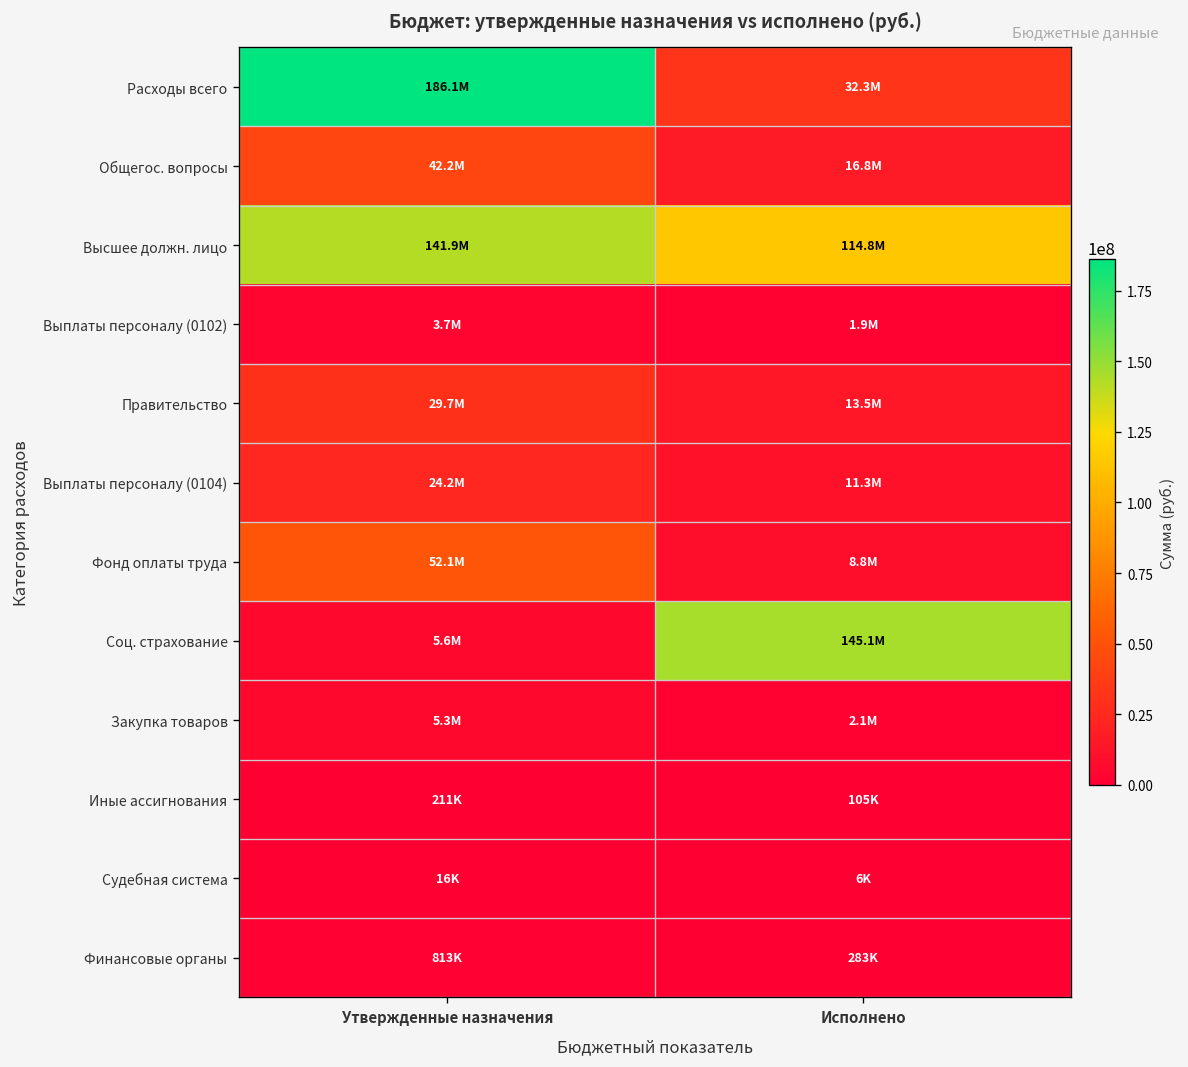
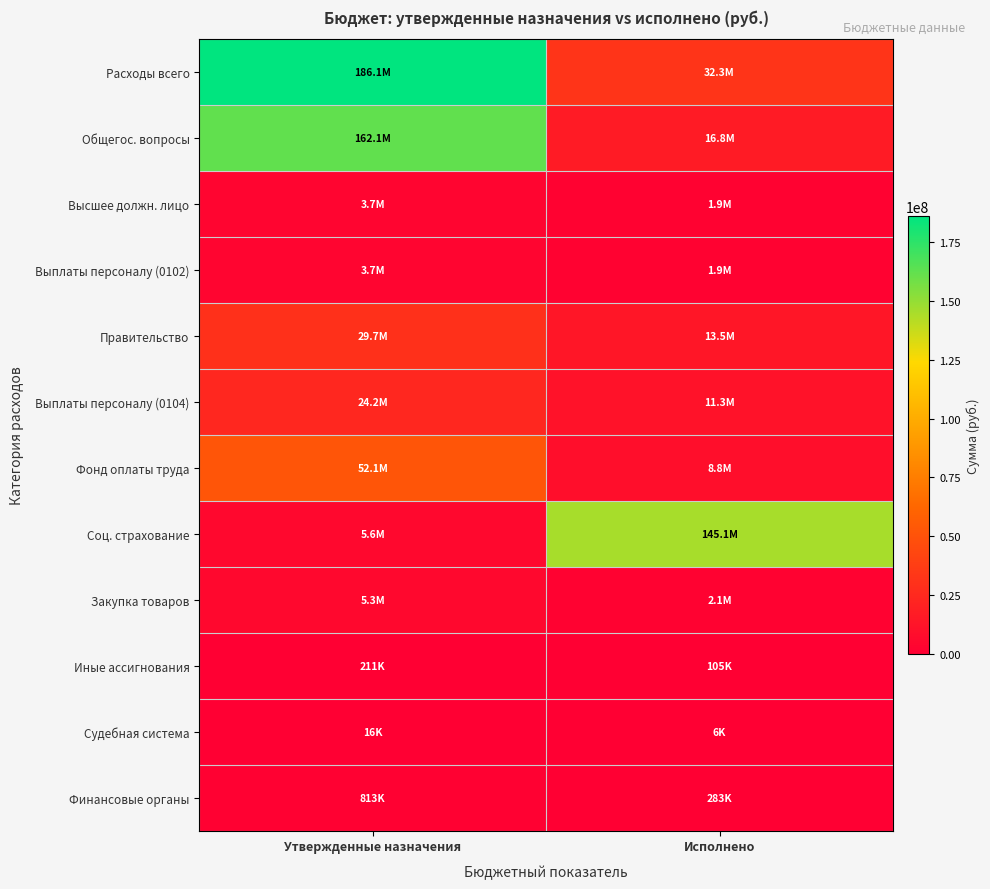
Общегос. вопросы, Утвержденные назначения: 42.2M -> 162.1M
Высшее должн. лицо, Утвержденные назначения: 141.9M -> 3.7M
Высшее должн. лицо, Исполнено: 114.8M -> 1.9M
